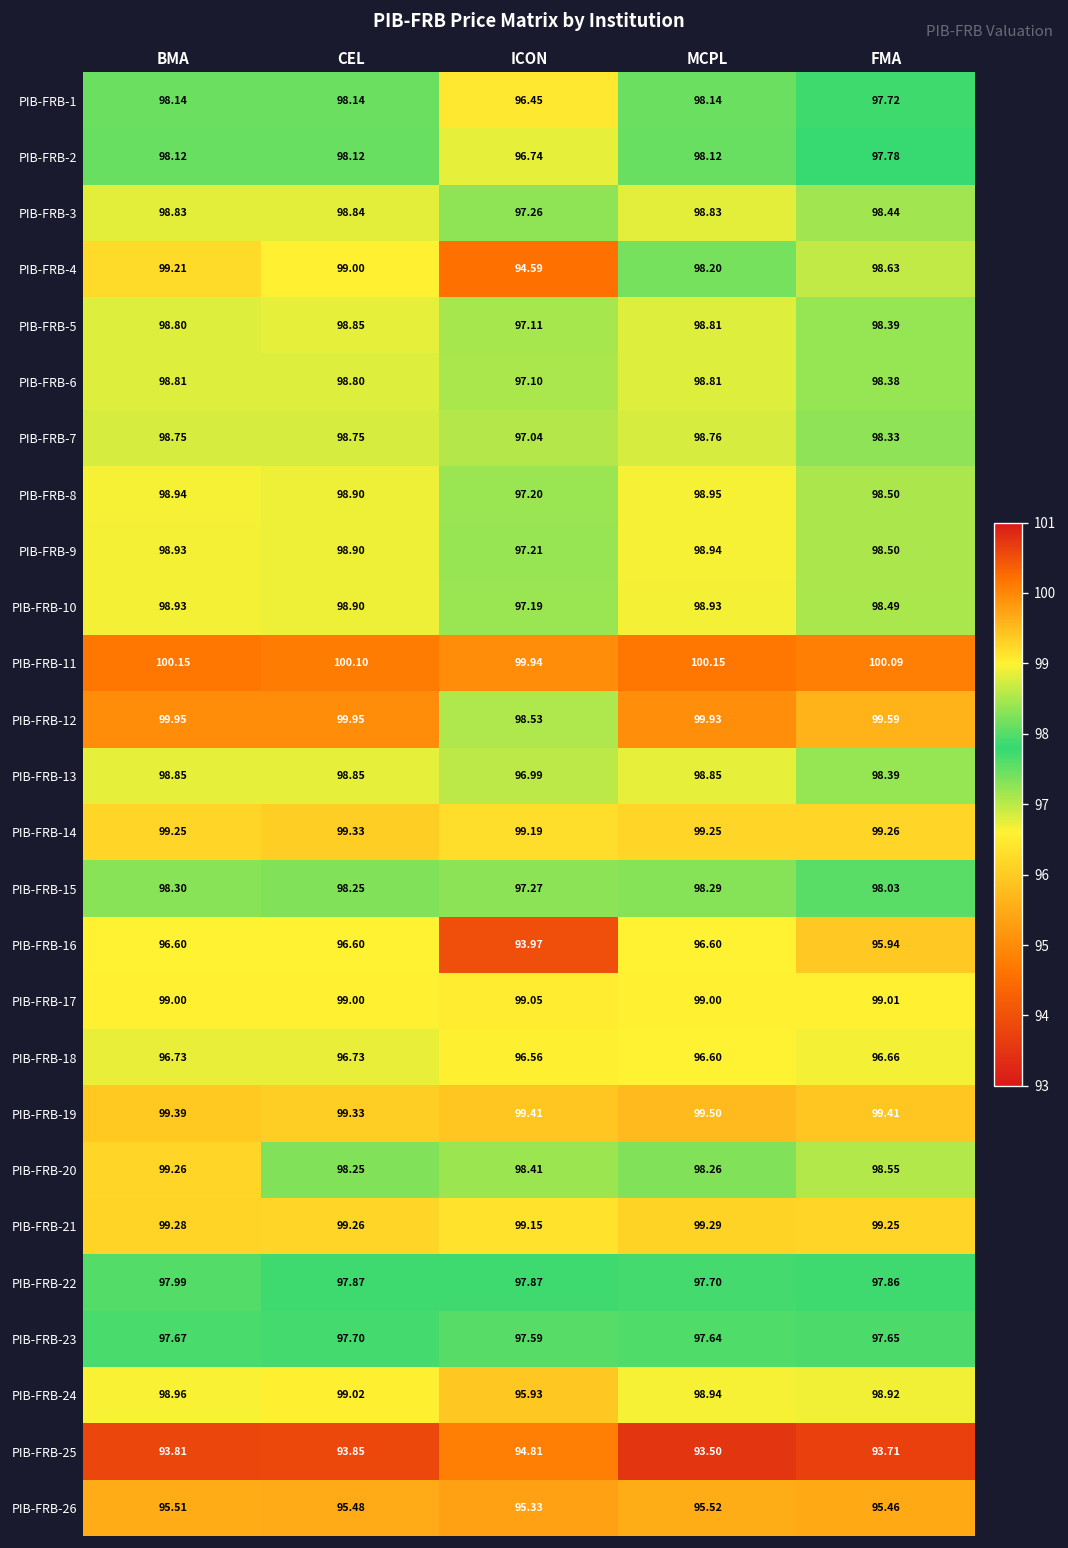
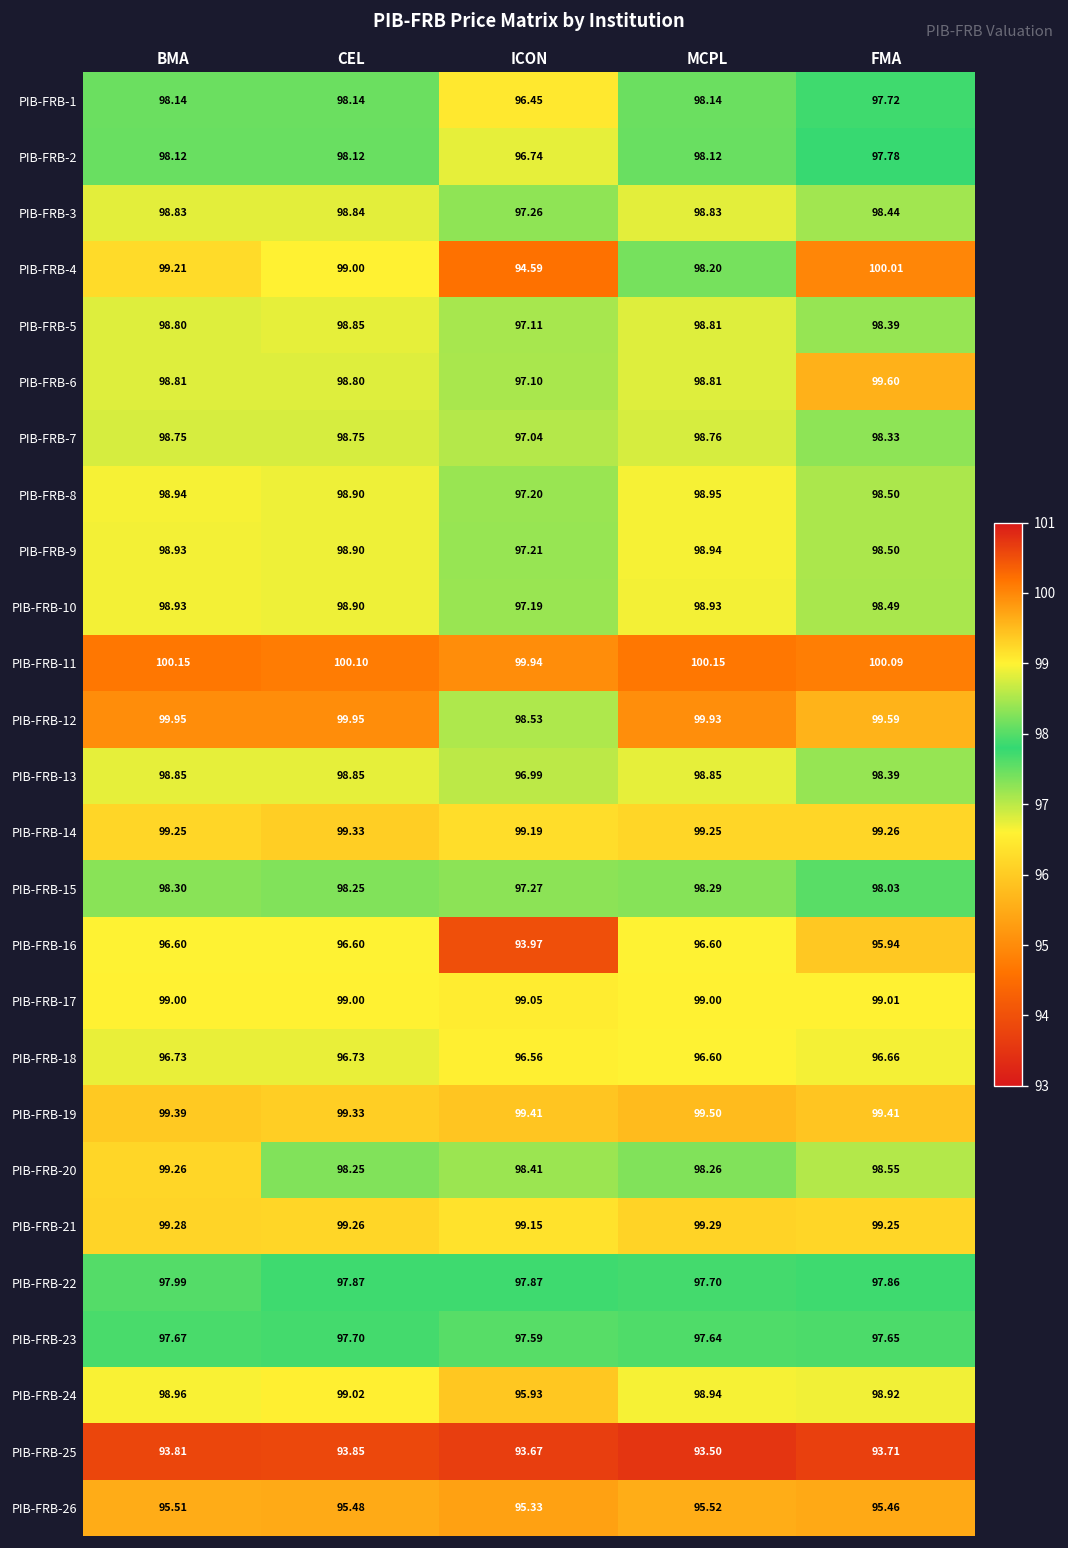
PIB-FRB-4, FMA: 98.63 -> 100.01
PIB-FRB-6, FMA: 98.38 -> 99.60
PIB-FRB-25, ICON: 94.81 -> 93.67
